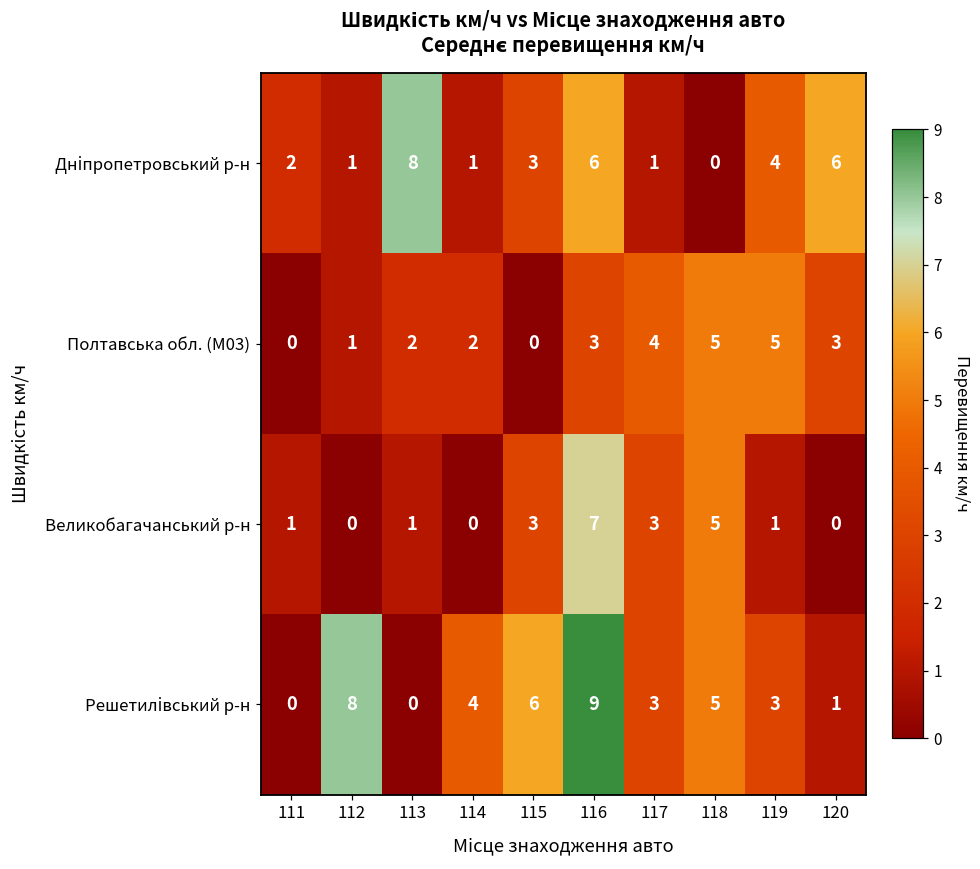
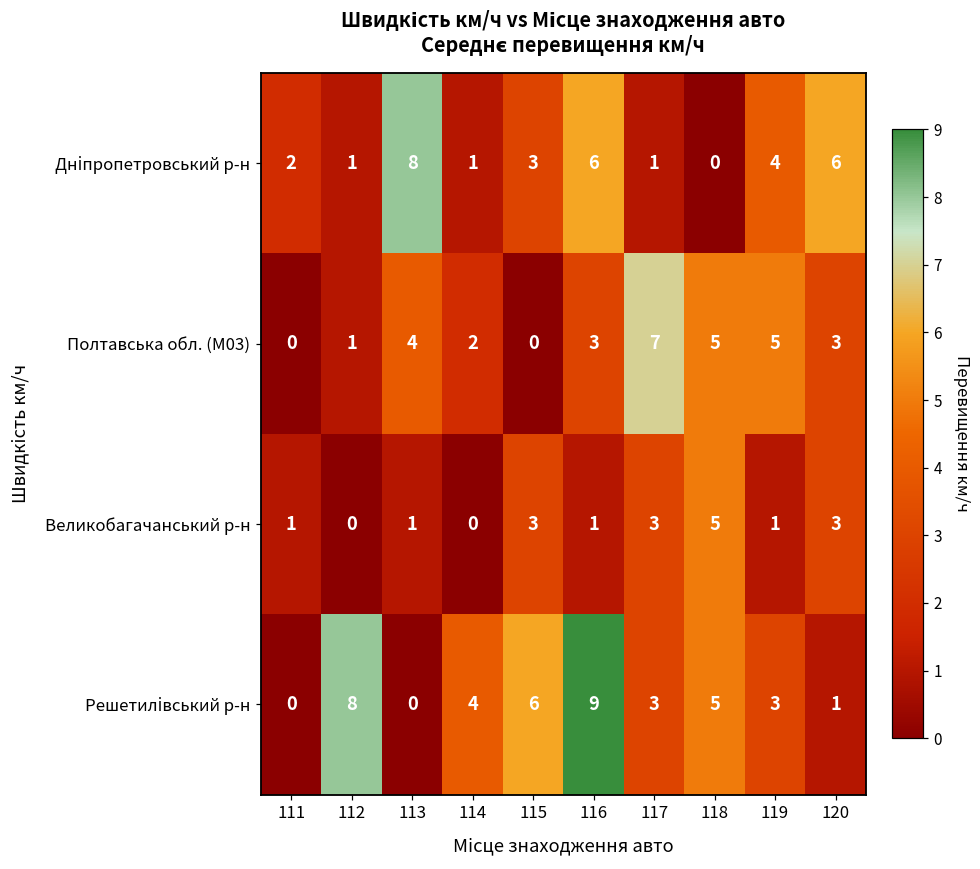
Полтавська обл. (M03), 113: 2 -> 4
Полтавська обл. (M03), 117: 4 -> 7
Великобагачанський р-н, 116: 7 -> 1
Великобагачанський р-н, 120: 0 -> 3
